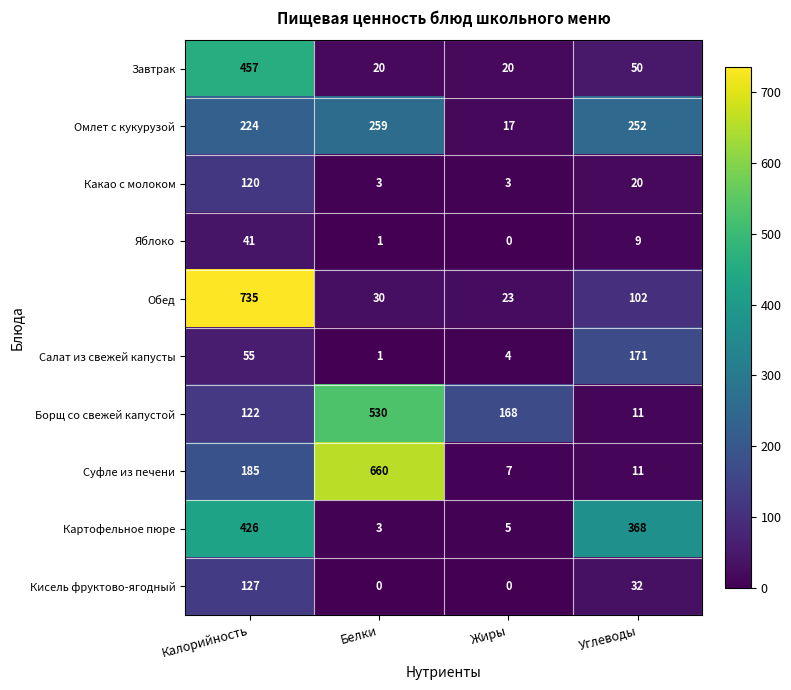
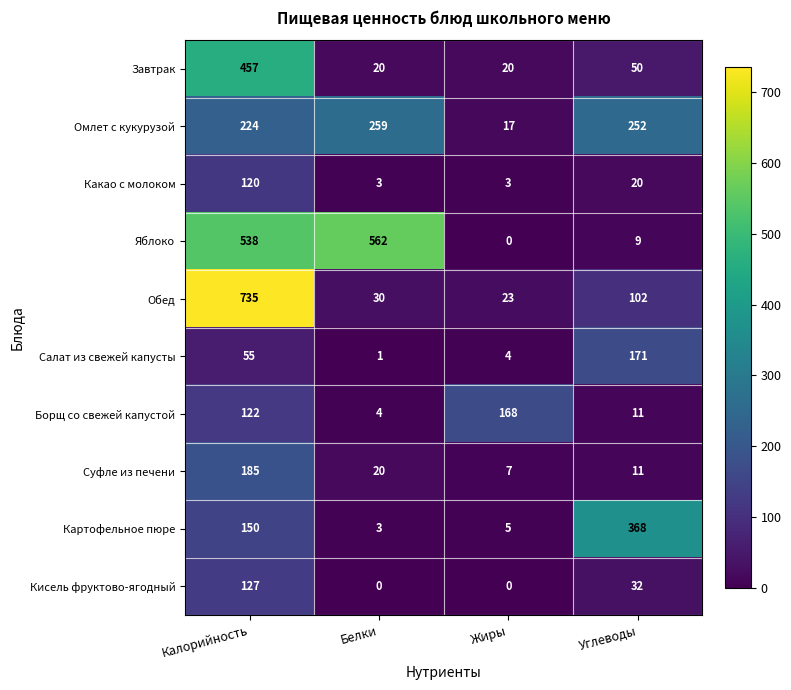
Яблоко, Калорийность: 41 -> 538
Яблоко, Белки: 1 -> 562
Борщ со свежей капустой, Белки: 530 -> 4
Суфле из печени, Белки: 660 -> 20
Картофельное пюре, Калорийность: 426 -> 150
